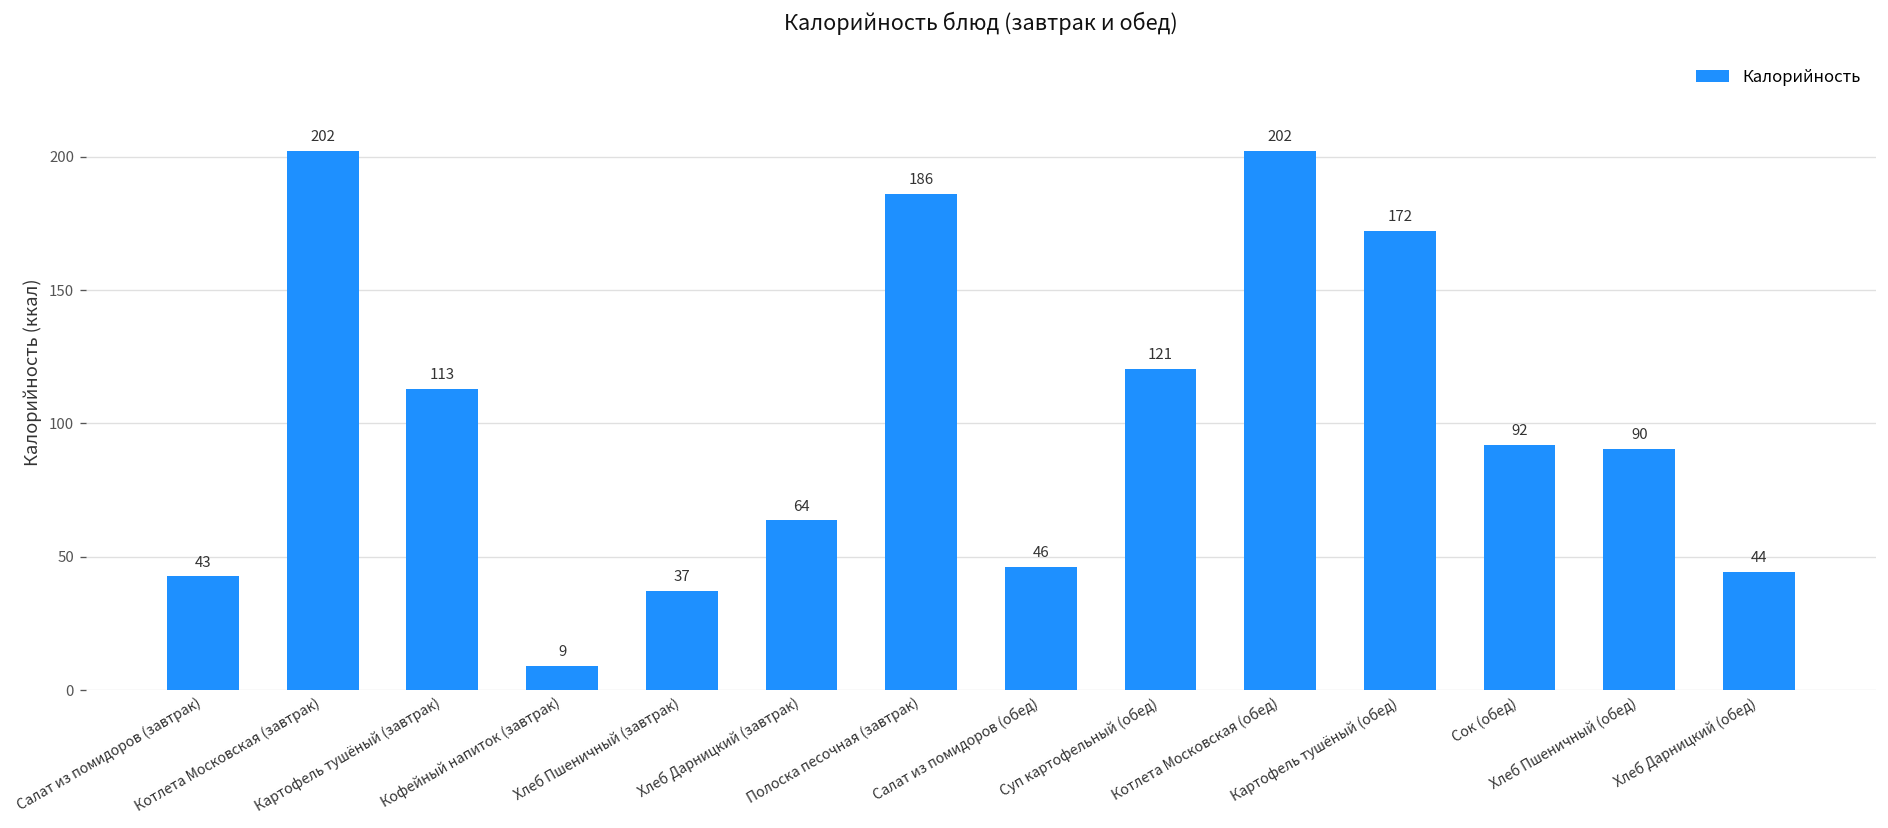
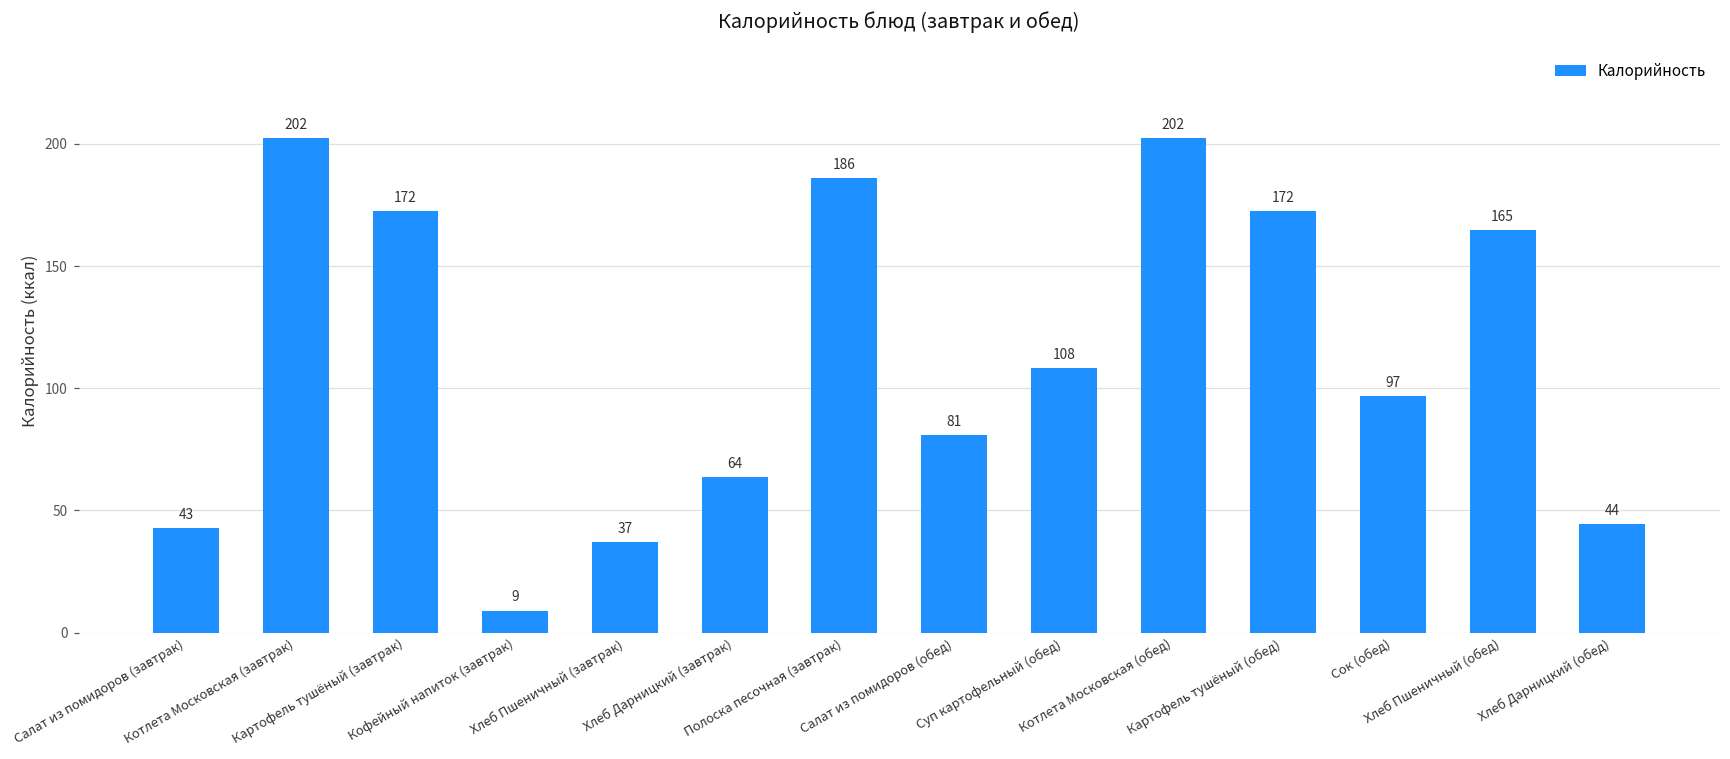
Картофель тушёный (завтрак): 113 -> 172
Салат из помидоров (обед): 46 -> 81
Суп картофельный (обед): 121 -> 108
Сок (обед): 92 -> 97
Хлеб Пшеничный (обед): 90 -> 165
